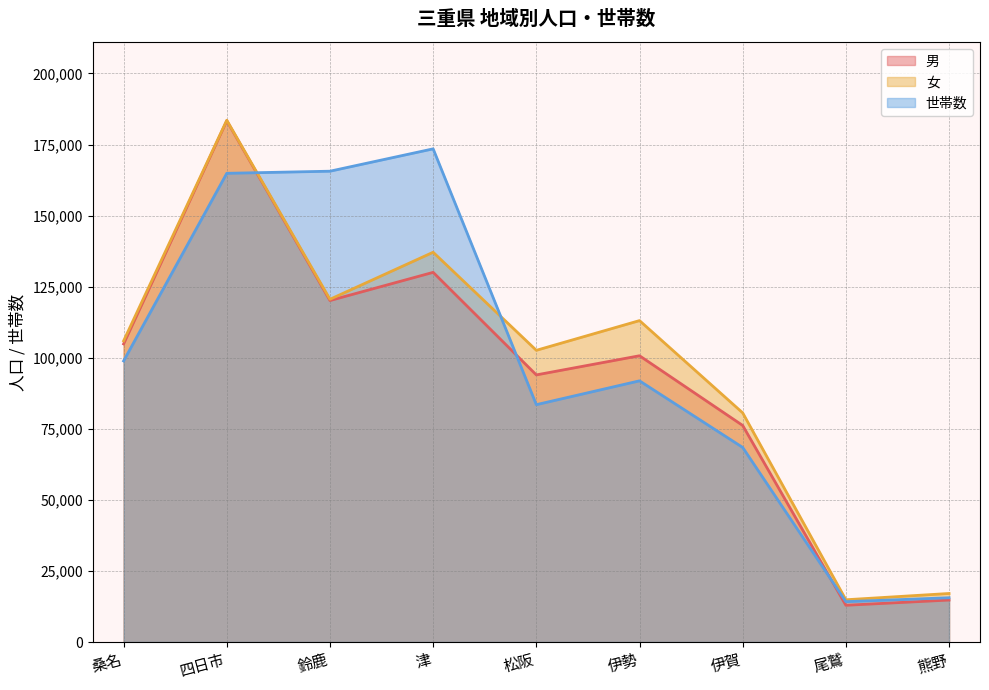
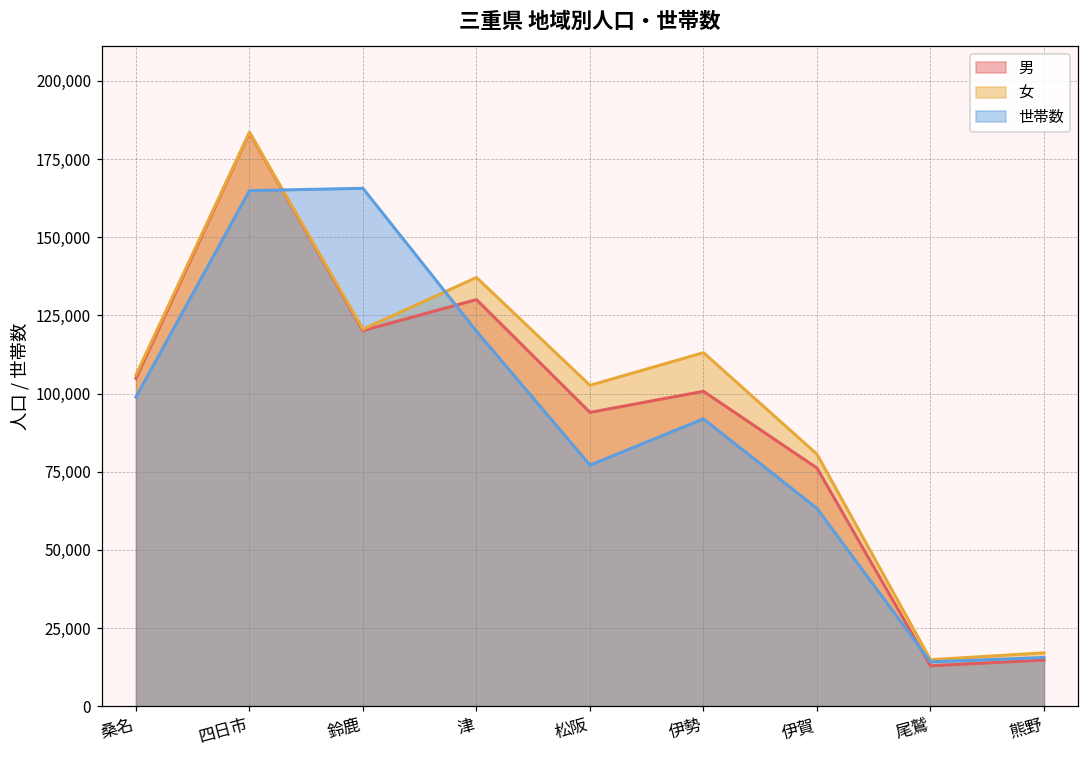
世帯数, 津: 173,000 -> 120,000
世帯数, 松阪: 83,000 -> 77,000
世帯数, 伊賀: 68,000 -> 63,000
